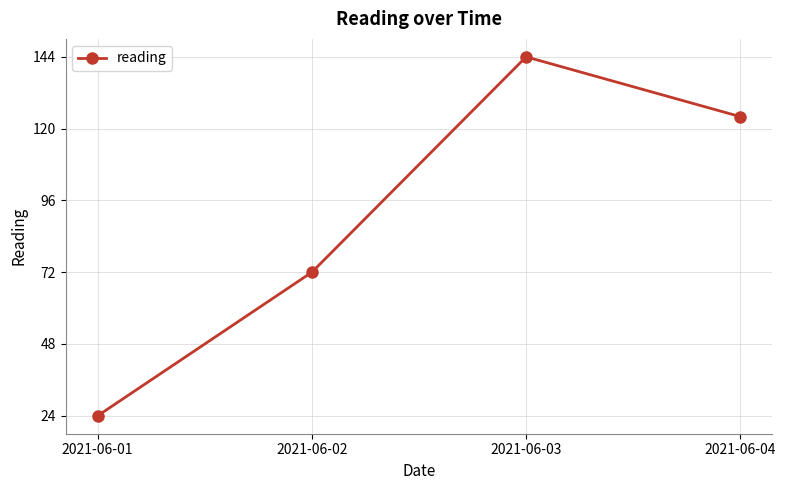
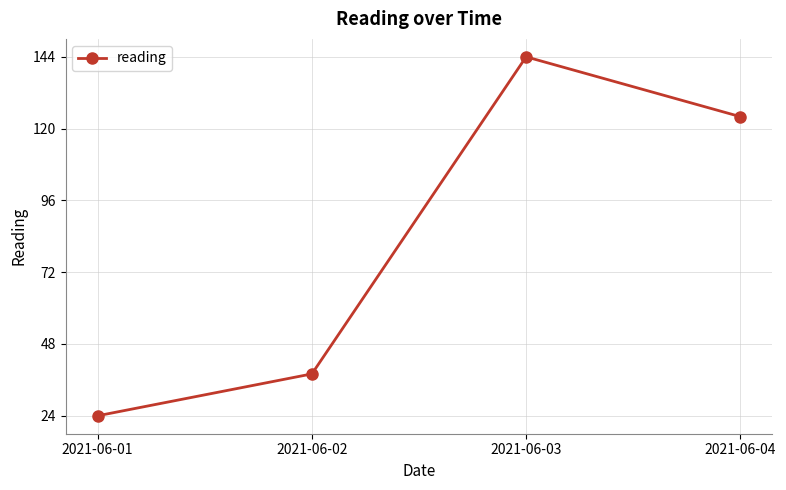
2021-06-02: 72 -> 38
